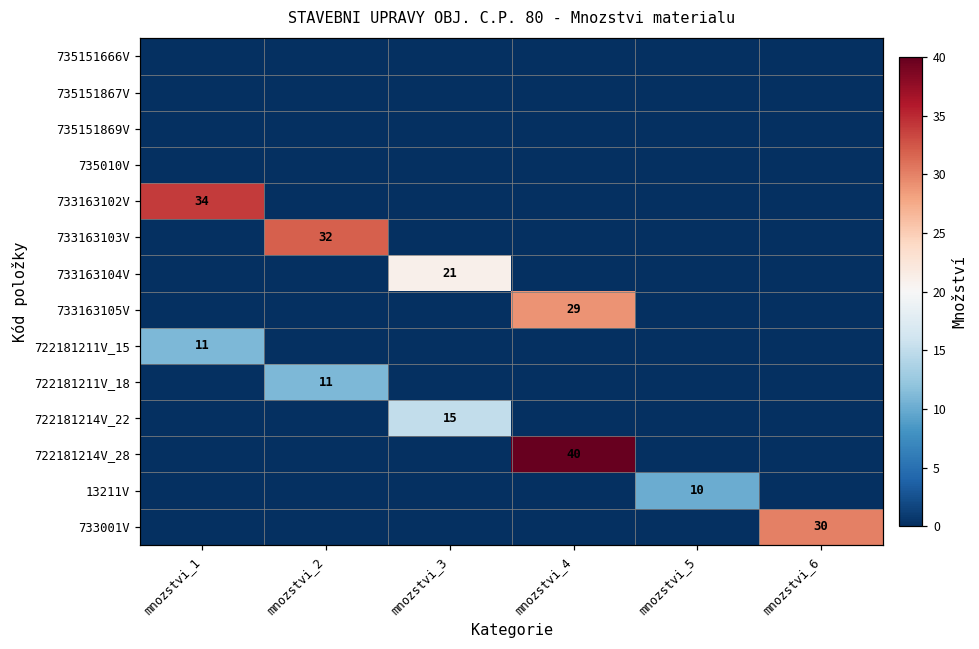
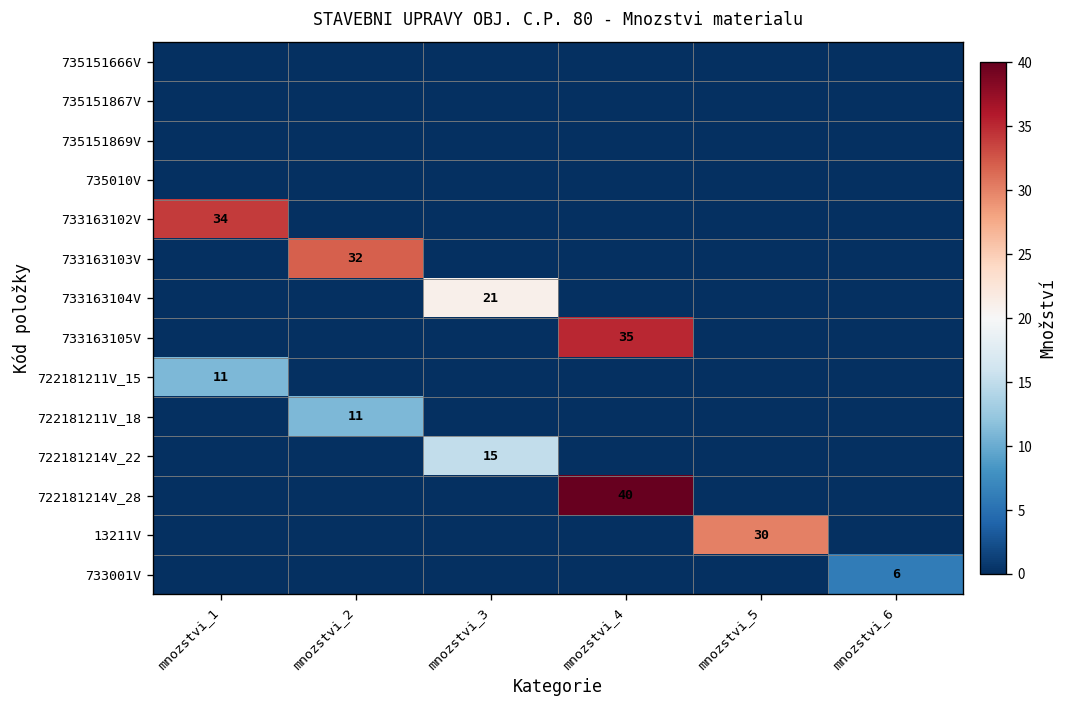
733163105V, mnozstvi_4: 29 -> 35
13211V, mnozstvi_5: 10 -> 30
733001V, mnozstvi_6: 30 -> 6
